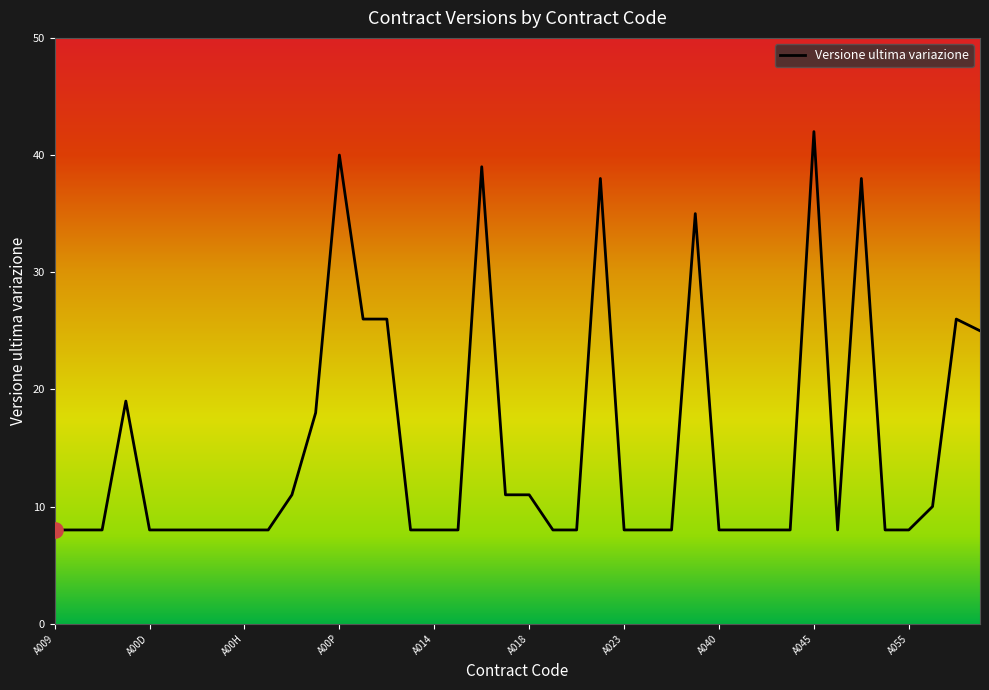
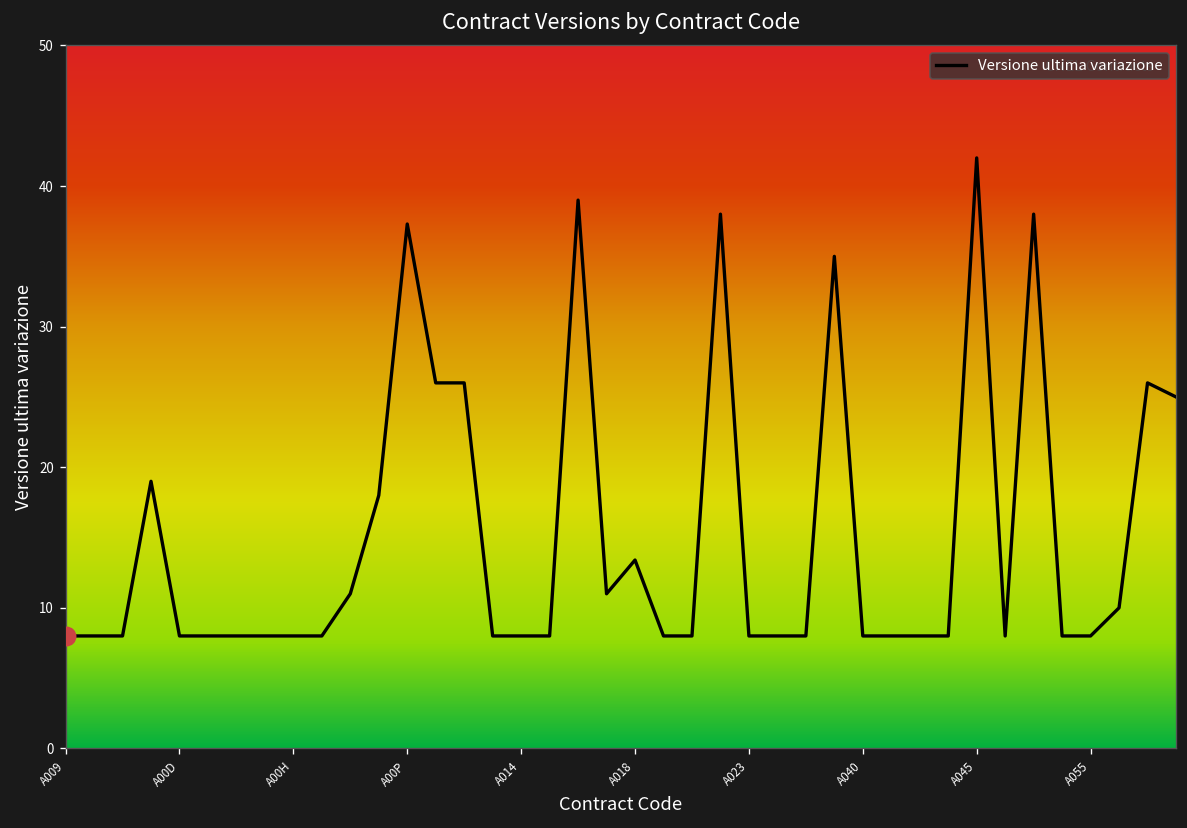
Versione ultima variazione, A00P: 40.0 -> 37.3
Versione ultima variazione, A018: 11.0 -> 13.4
